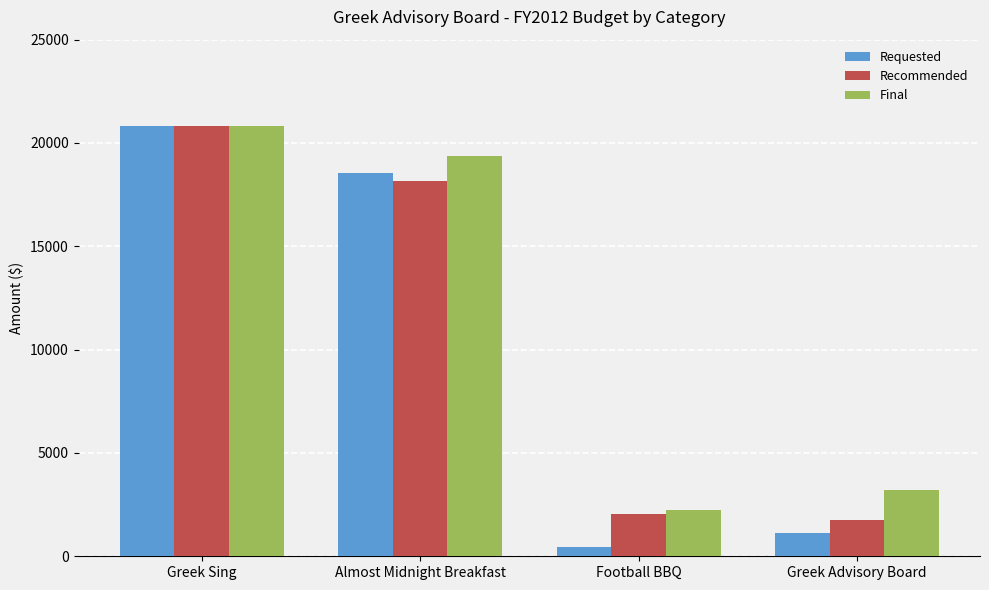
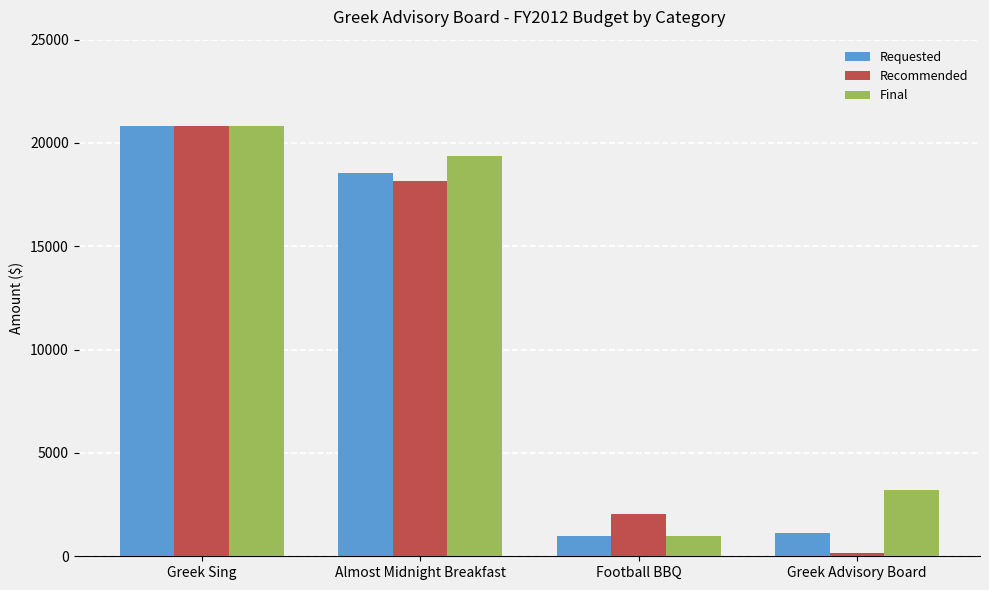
Requested, Football BBQ: 400 -> 1000
Final, Football BBQ: 2200 -> 1000
Recommended, Greek Advisory Board: 1800 -> 200
